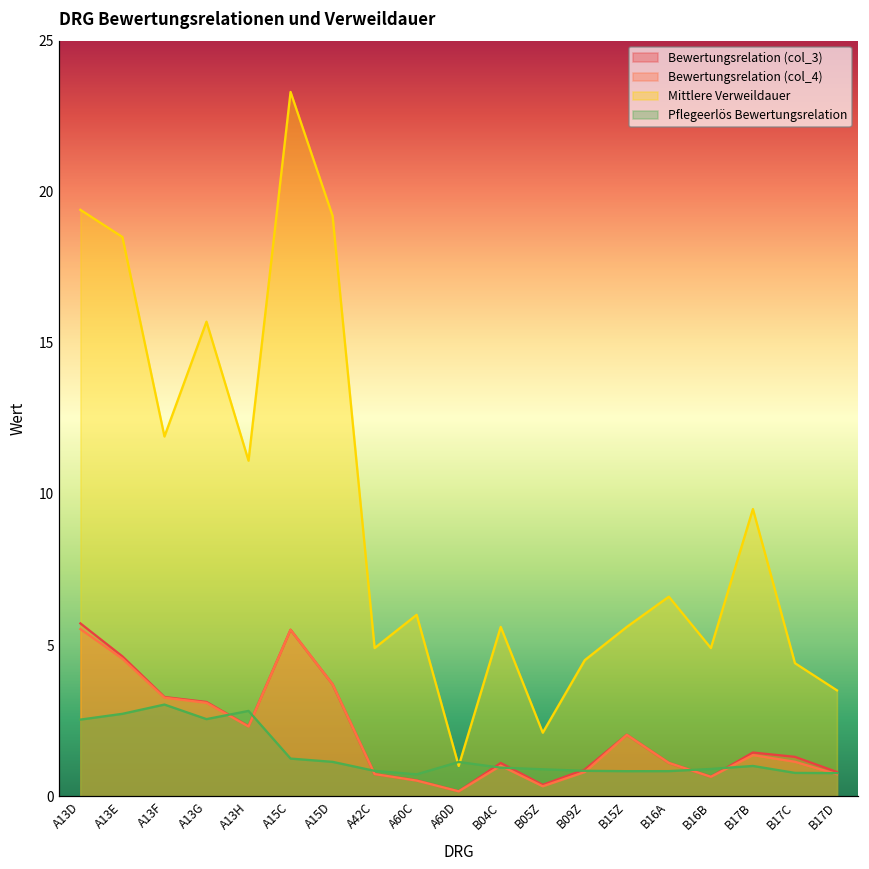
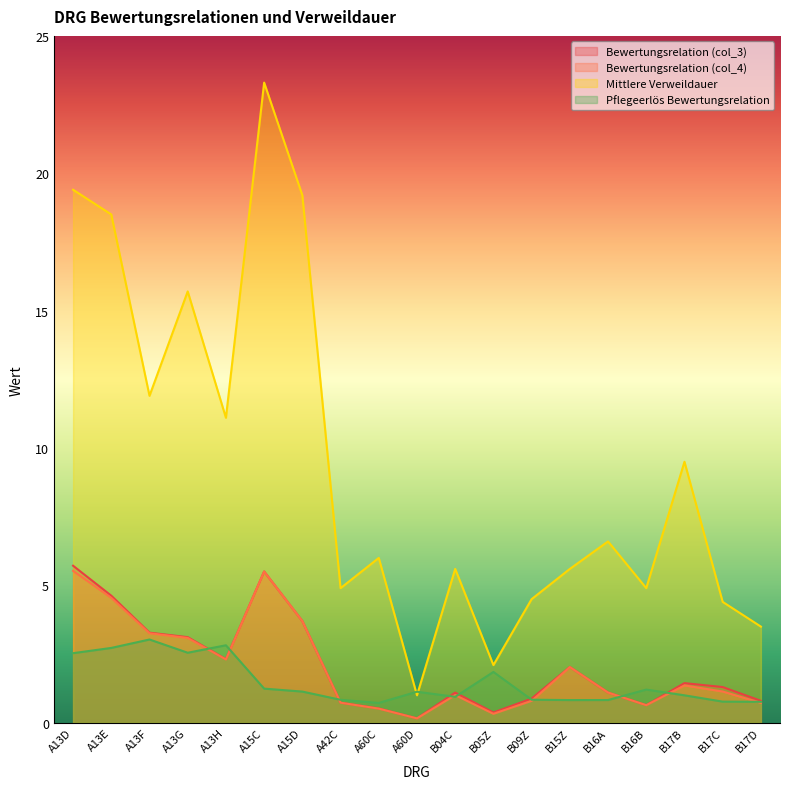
Pflegeerlös Bewertungsrelation, B05Z: 0.9 -> 1.8
Pflegeerlös Bewertungsrelation, B16B: 0.9 -> 1.2
